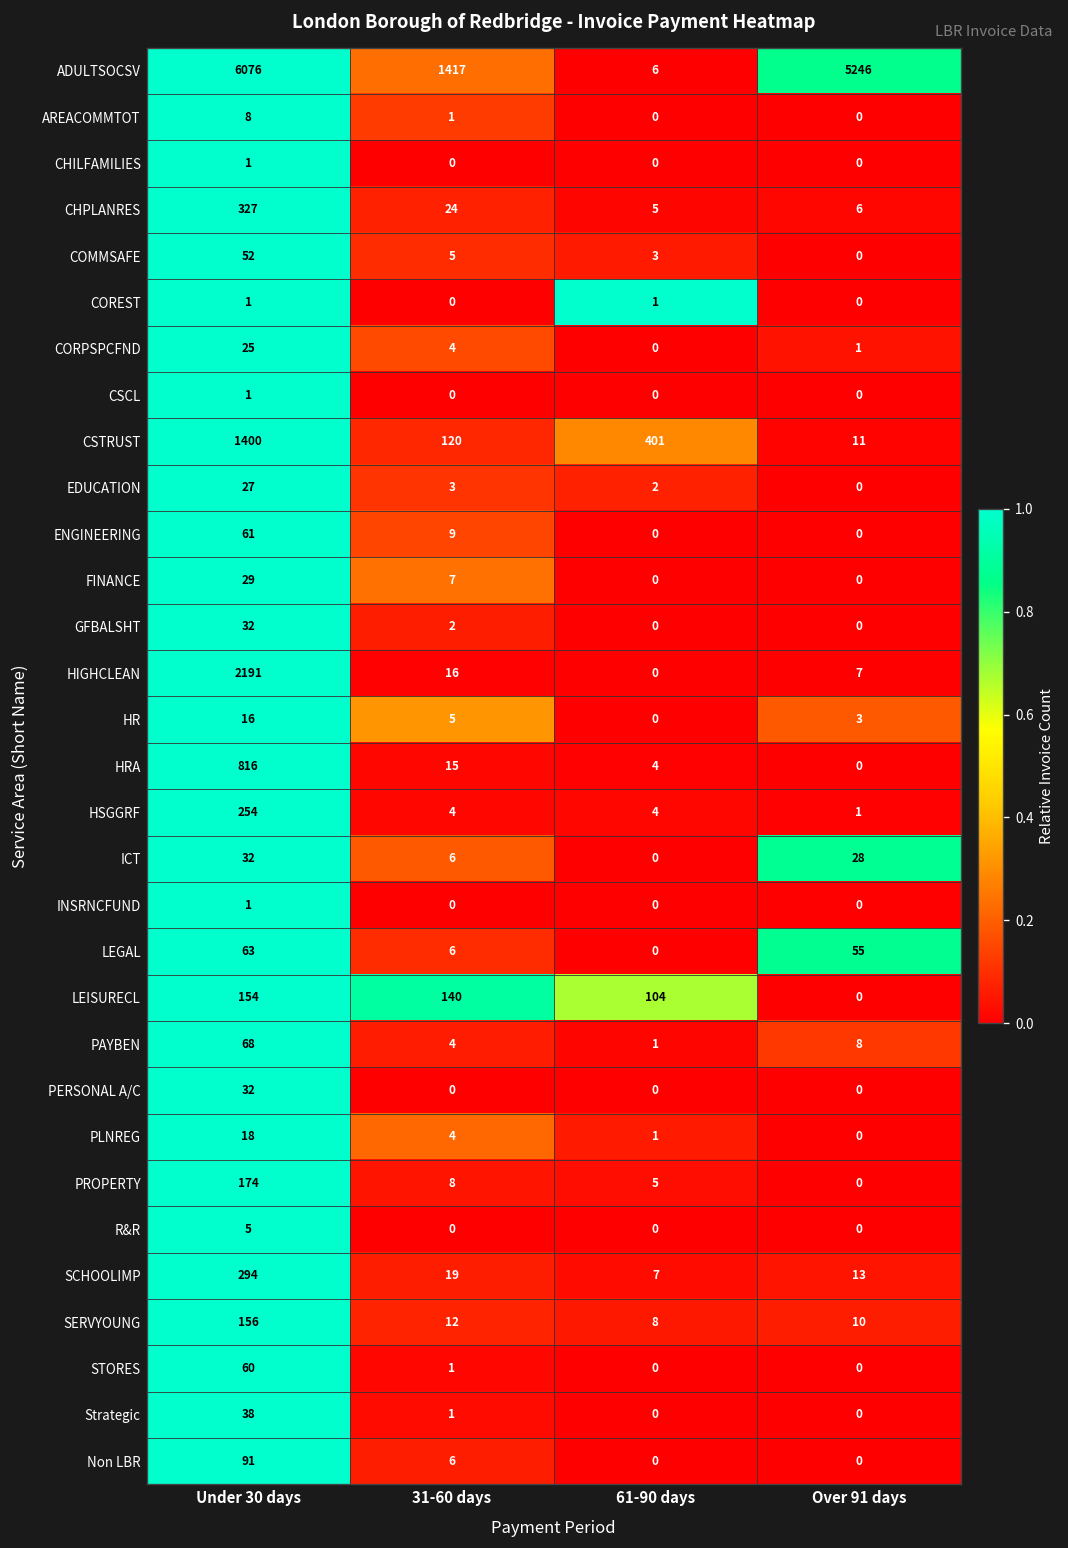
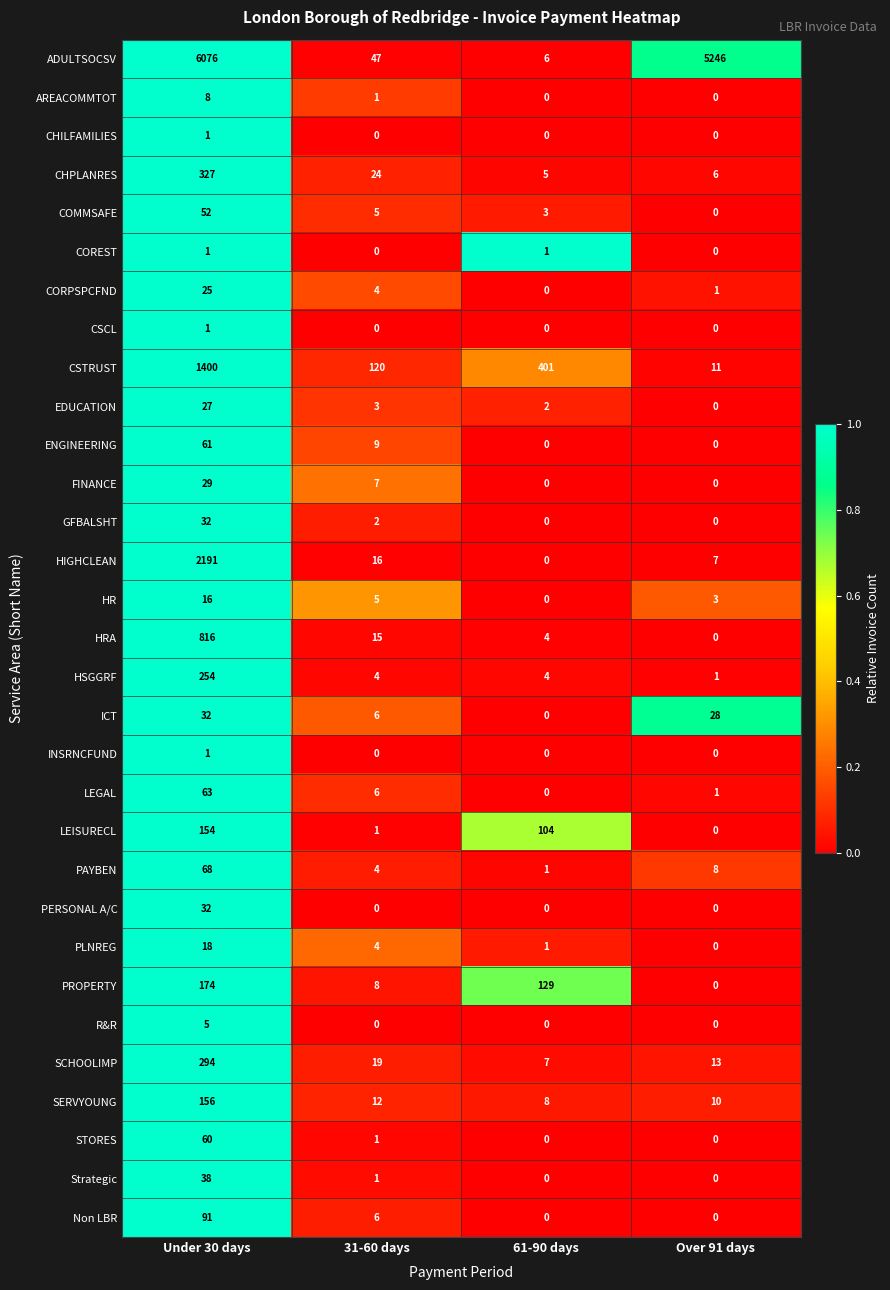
ADULTSOCSV, 31-60 days: 1417 -> 47
LEGAL, Over 91 days: 55 -> 1
LEISURECL, 31-60 days: 140 -> 1
PROPERTY, 61-90 days: 5 -> 129
